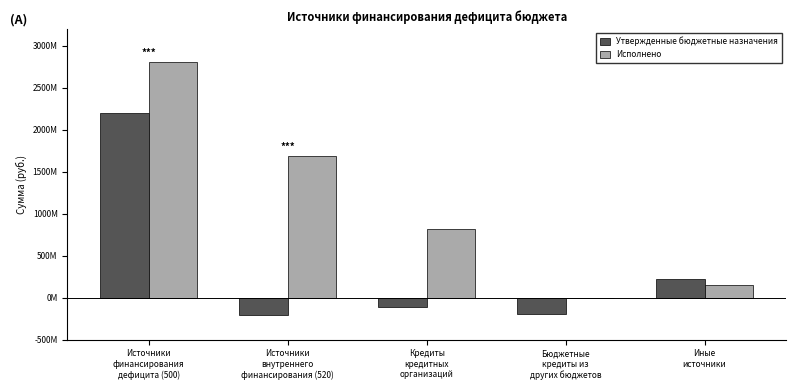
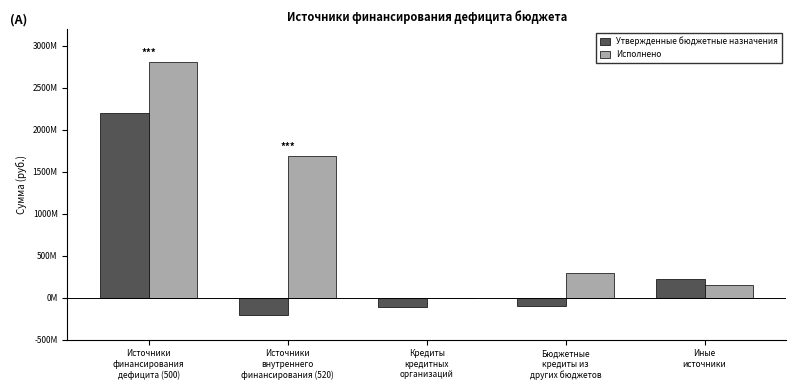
Исполнено, Кредиты кредитных организаций: 800000000 -> 0
Утвержденные бюджетные назначения, Бюджетные кредиты из других бюджетов: -200000000 -> -100000000
Исполнено, Бюджетные кредиты из других бюджетов: 0 -> 300000000
